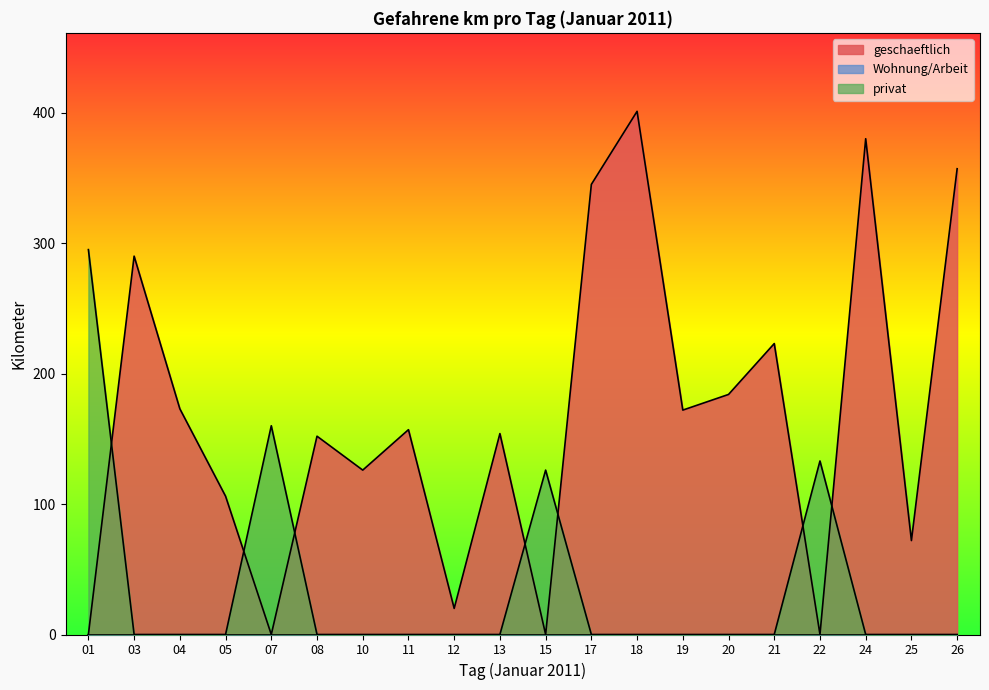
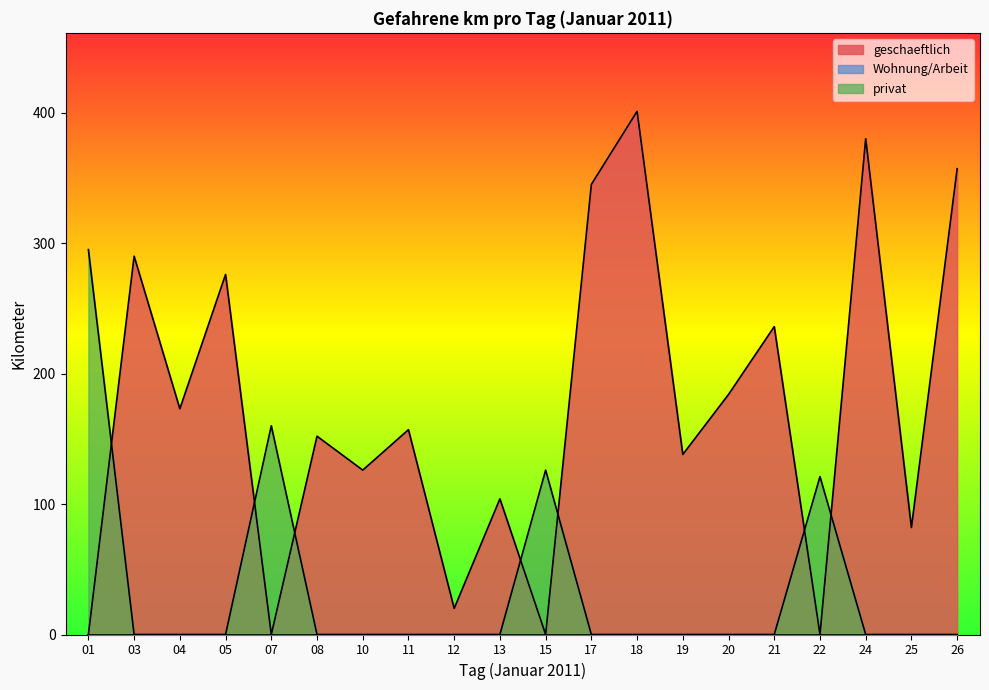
geschaeftlich, 05: 106 -> 276
geschaeftlich, 13: 154 -> 104
geschaeftlich, 19: 172 -> 138
geschaeftlich, 21: 223 -> 236
privat, 22: 133 -> 121
geschaeftlich, 25: 72 -> 82
